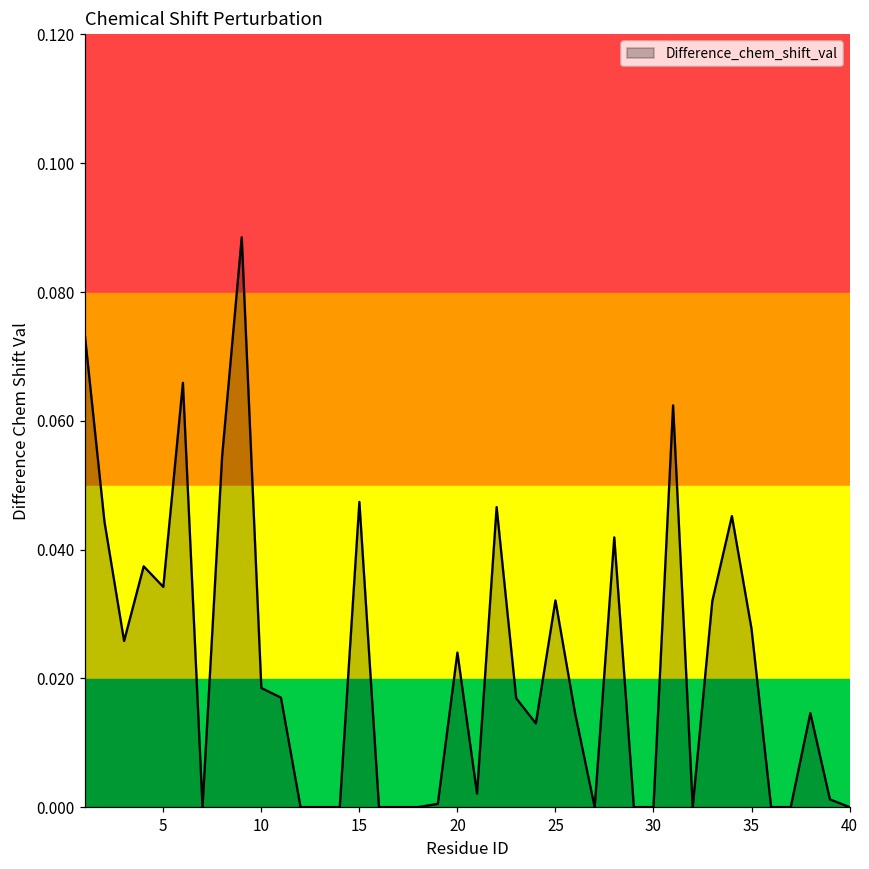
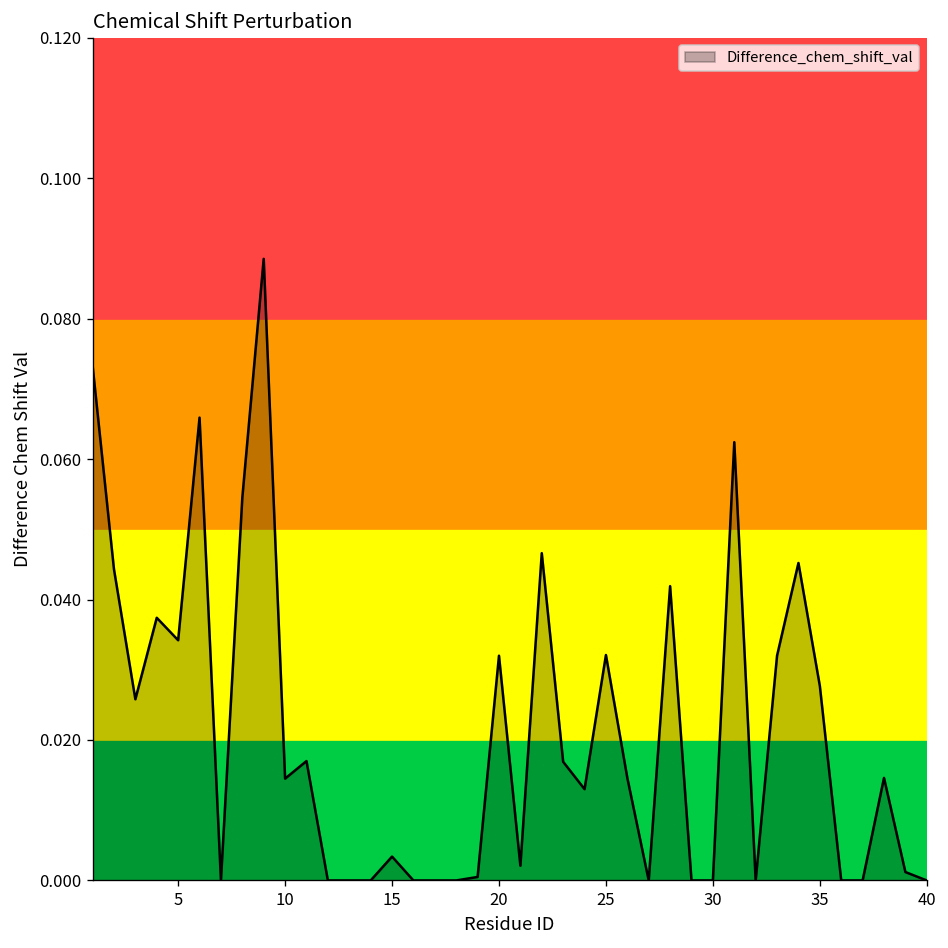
10: 0.019 -> 0.015
15: 0.047 -> 0.003
20: 0.024 -> 0.032
